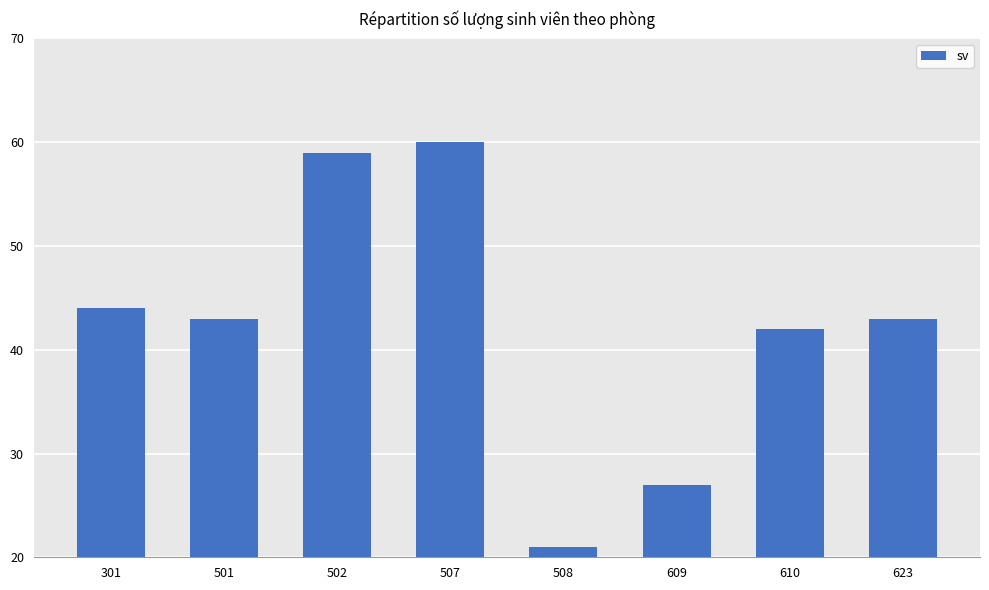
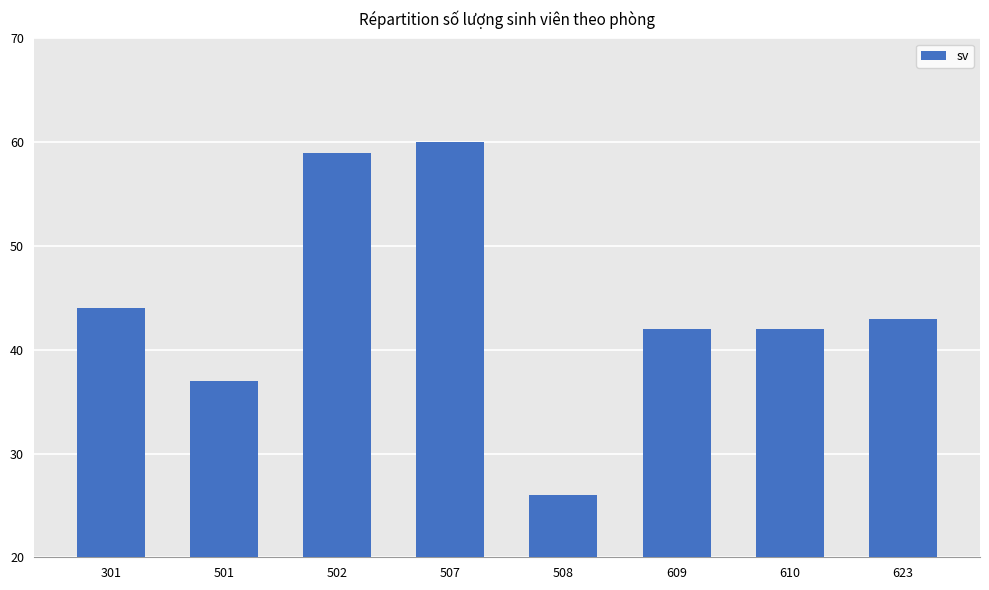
501: 43 -> 37
508: 21 -> 26
609: 27 -> 42
